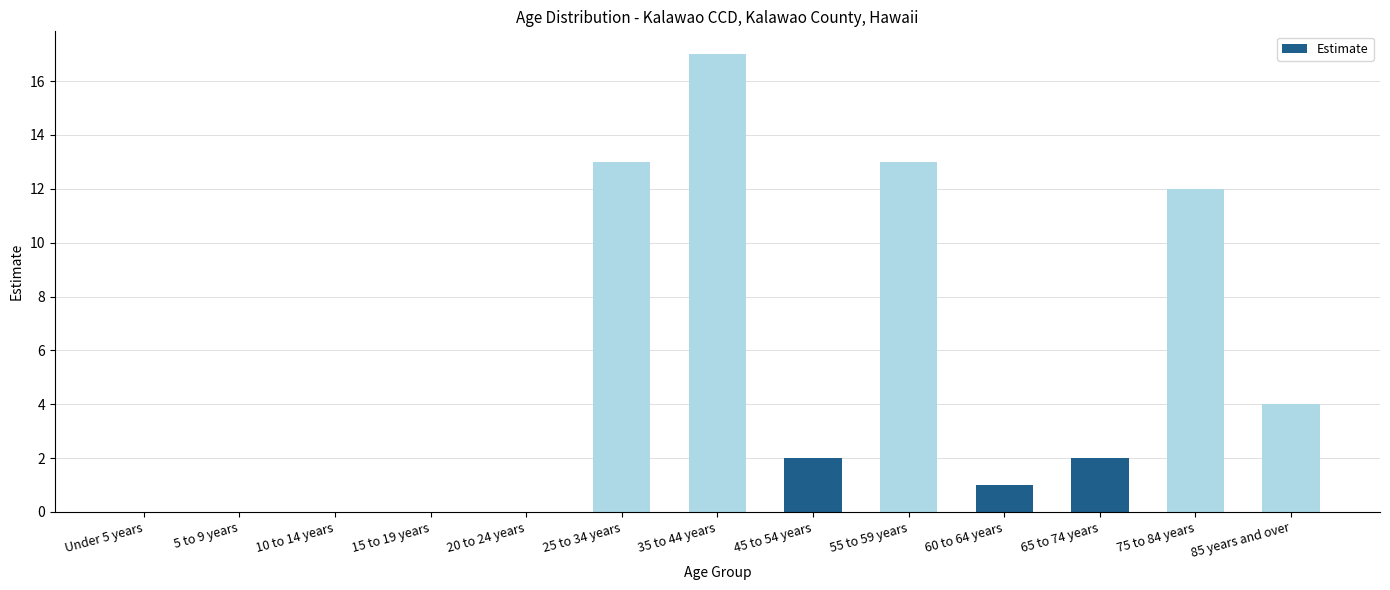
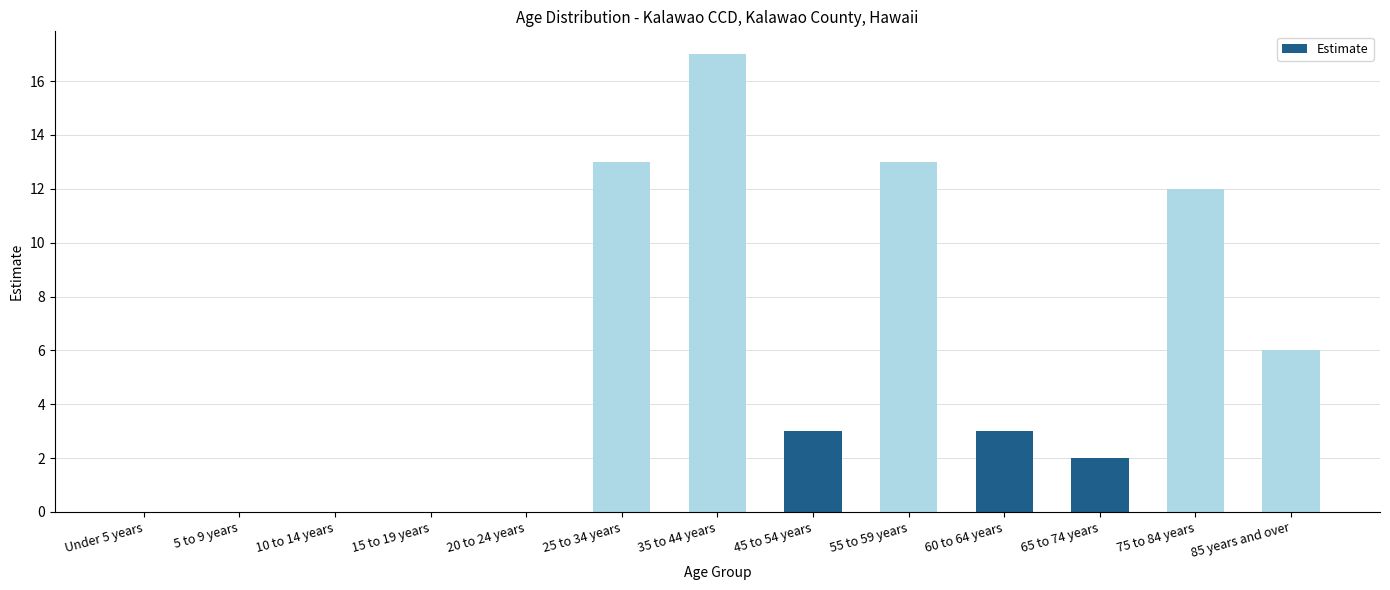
45 to 54 years: 2 -> 3
60 to 64 years: 1 -> 3
85 years and over: 4 -> 6
